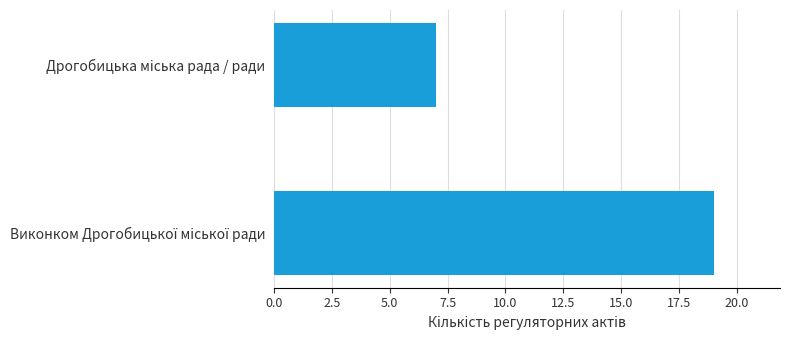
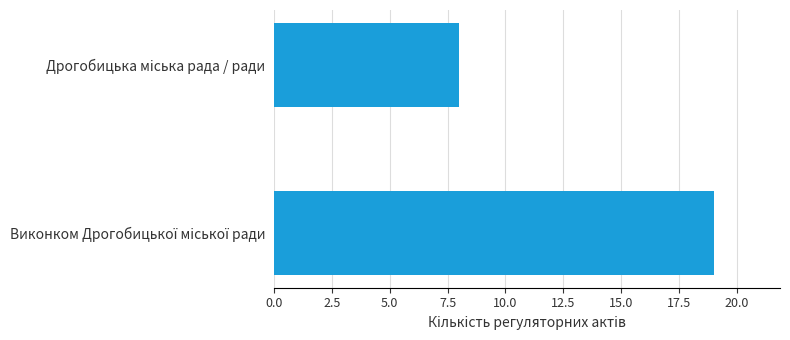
Дрогобицька міська рада / ради: 7 -> 8
